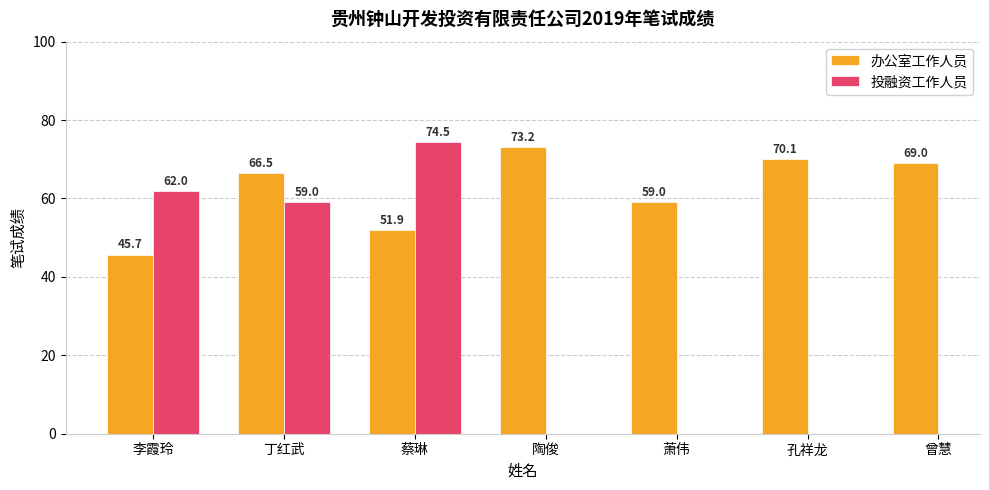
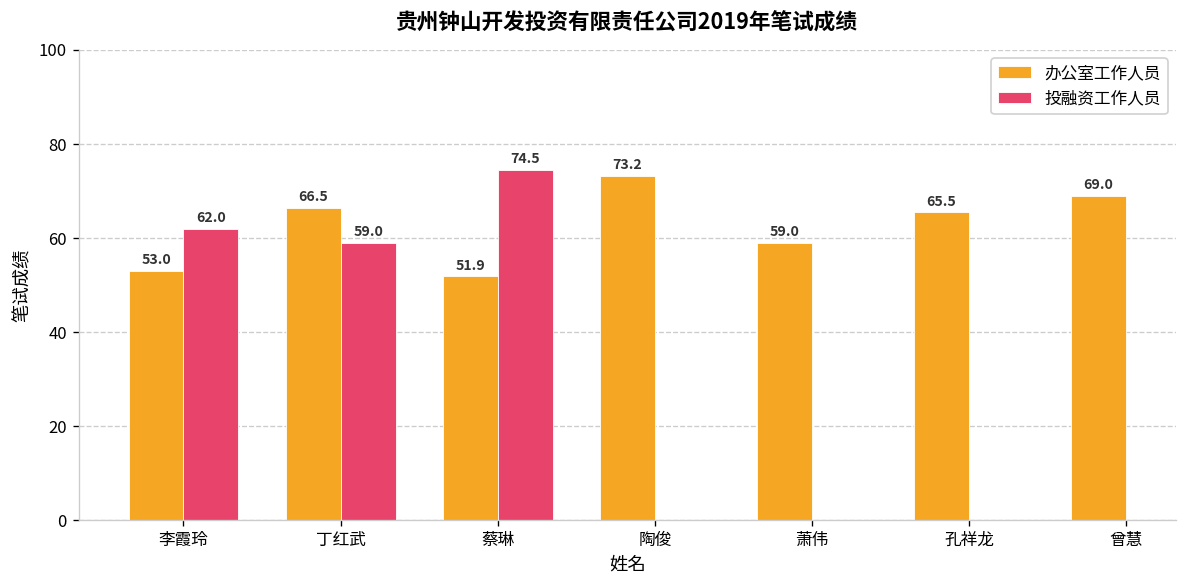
办公室工作人员, 李霞玲: 45.7 -> 53.0
办公室工作人员, 孔祥龙: 70.1 -> 65.5
